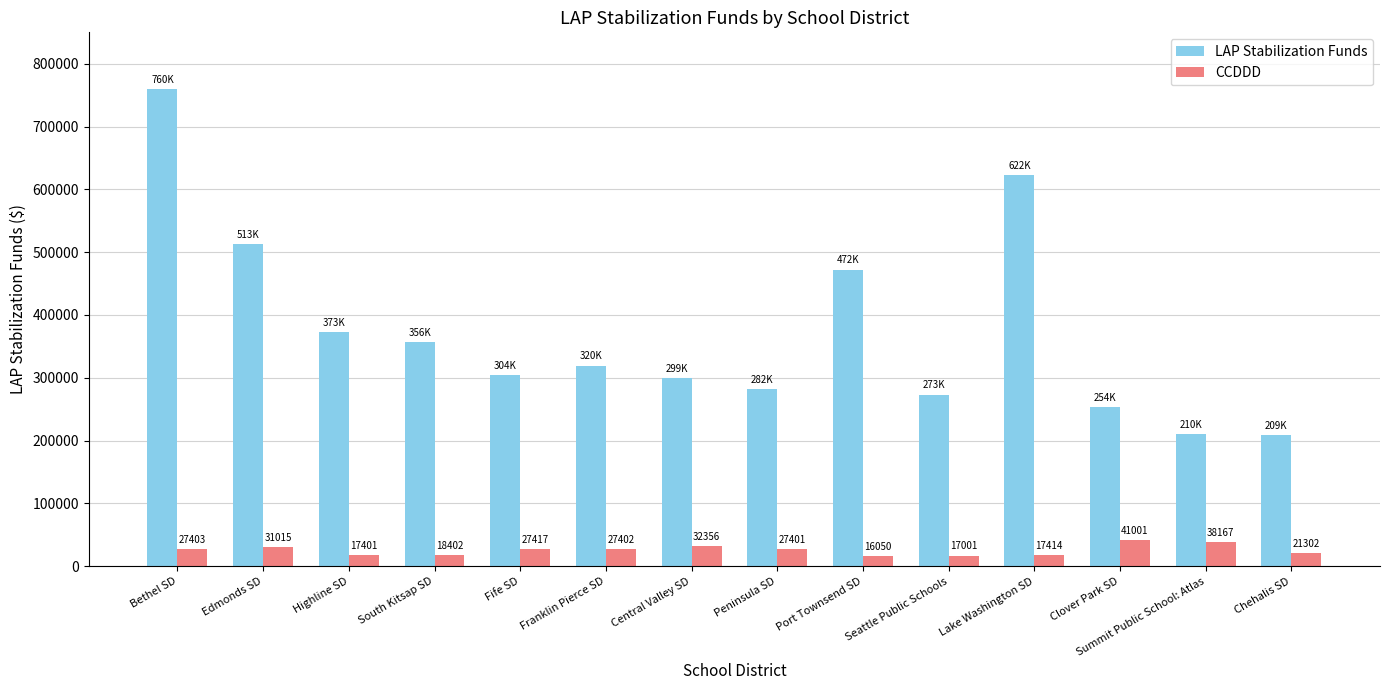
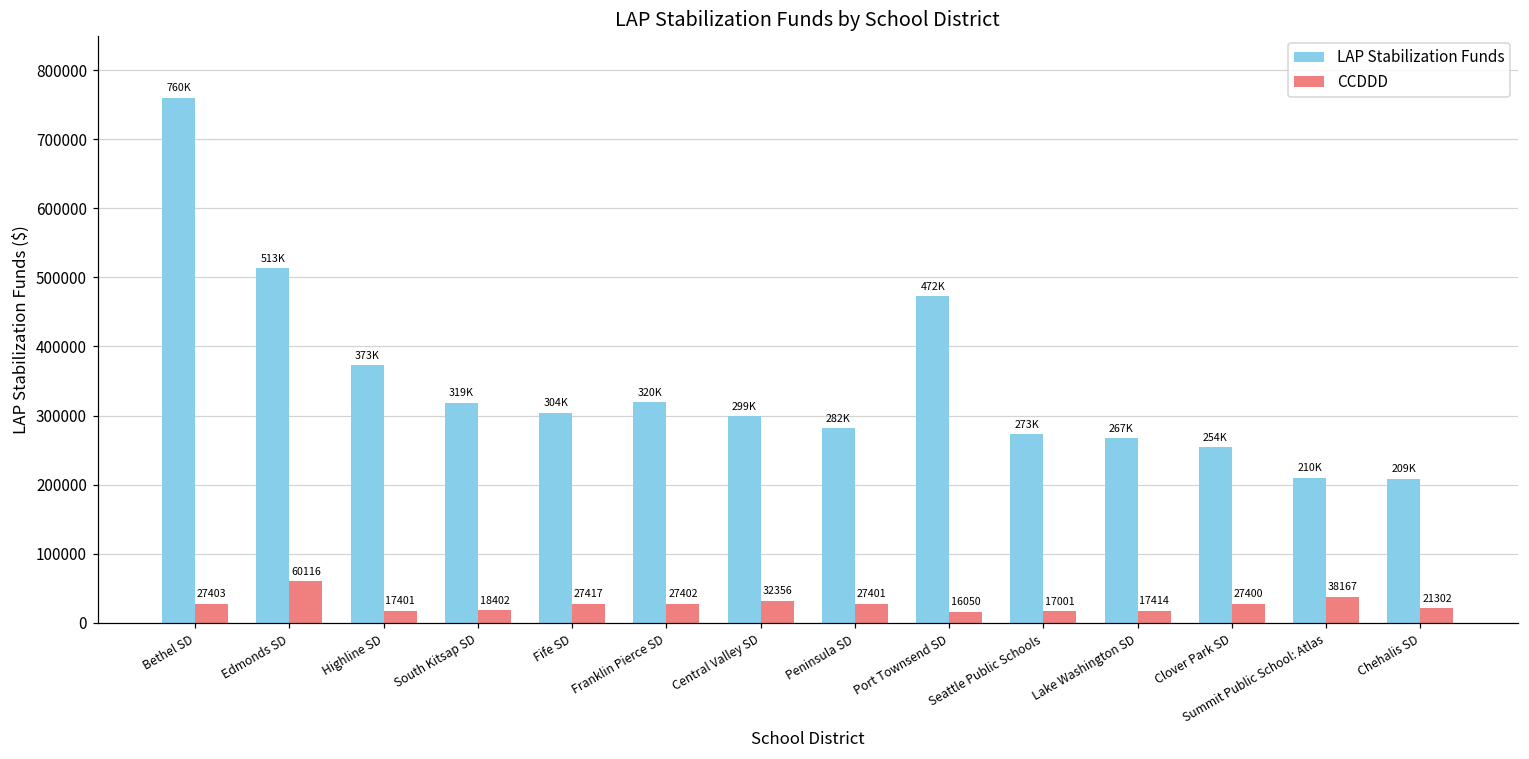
CCDDD, Edmonds SD: 31015 -> 60116
LAP Stabilization Funds, South Kitsap SD: 356K -> 319K
LAP Stabilization Funds, Lake Washington SD: 622K -> 267K
CCDDD, Clover Park SD: 41001 -> 27400
